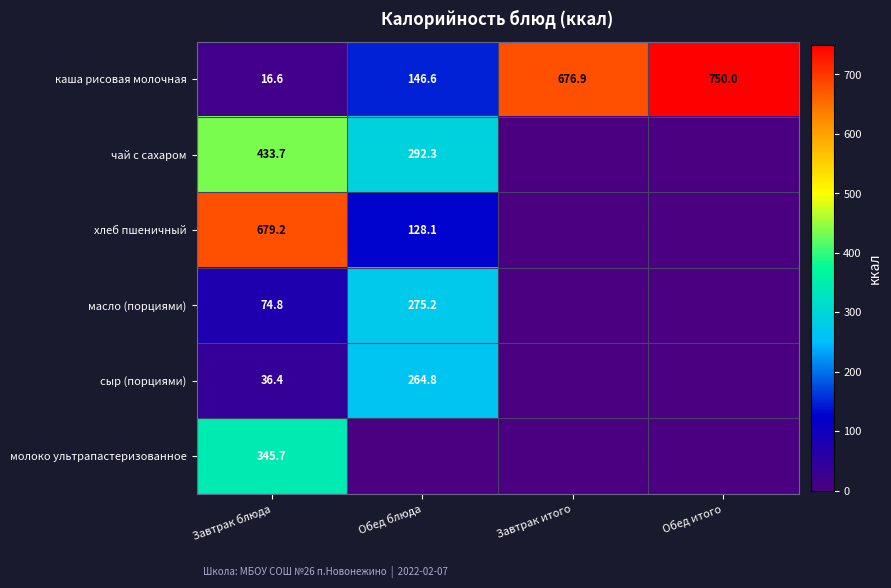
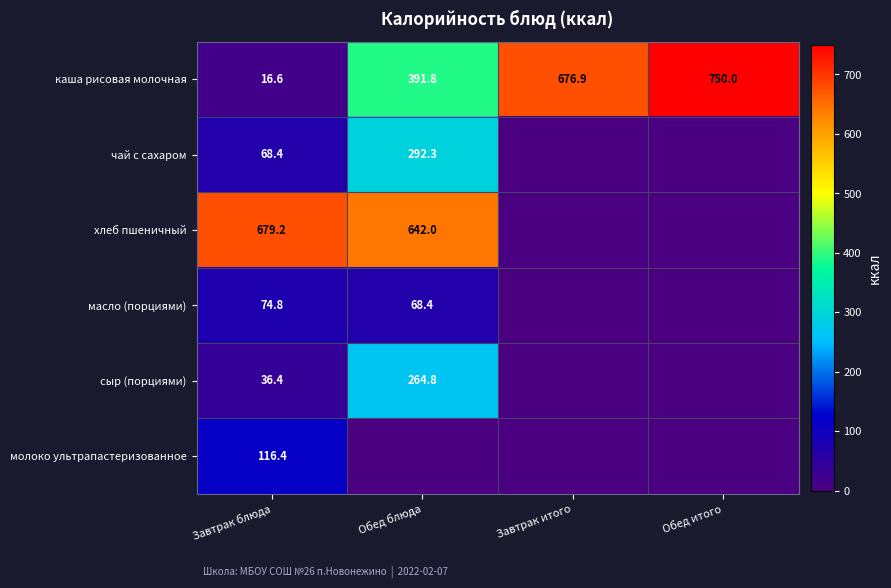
каша рисовая молочная, Обед блюда: 146.6 -> 391.8
чай с сахаром, Завтрак блюда: 433.7 -> 68.4
хлеб пшеничный, Обед блюда: 128.1 -> 642.0
масло (порциями), Обед блюда: 275.2 -> 68.4
молоко ультрапастеризованное, Завтрак блюда: 345.7 -> 116.4
